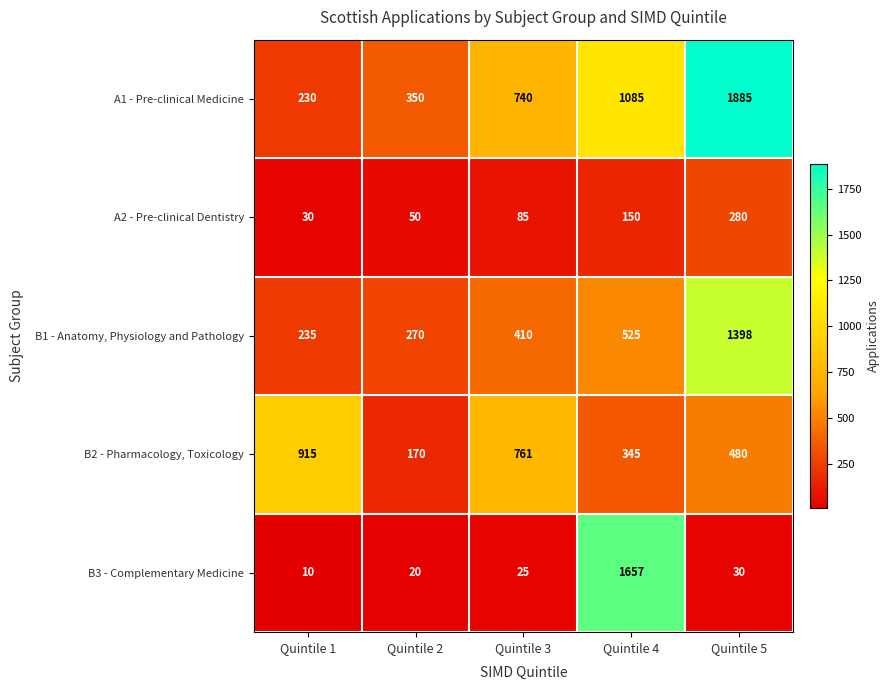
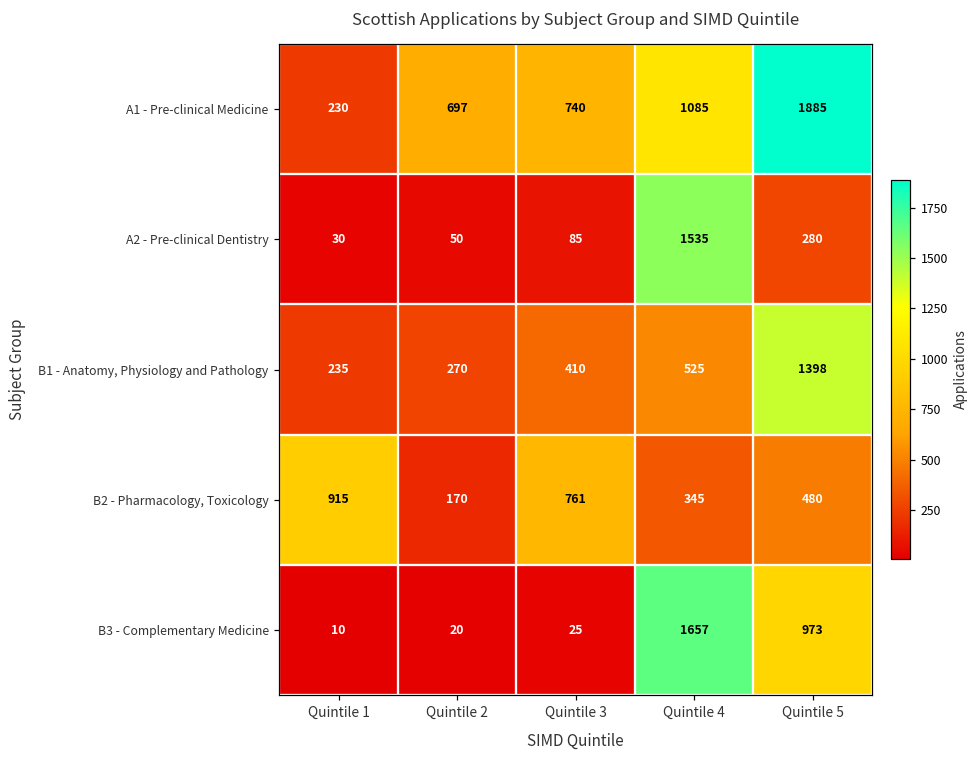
A1 - Pre-clinical Medicine, Quintile 2: 350 -> 697
A2 - Pre-clinical Dentistry, Quintile 4: 150 -> 1535
B3 - Complementary Medicine, Quintile 5: 30 -> 973
